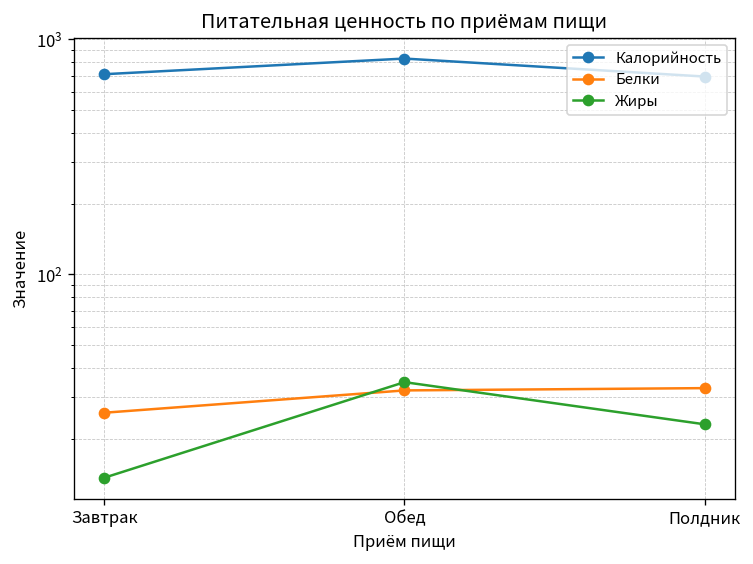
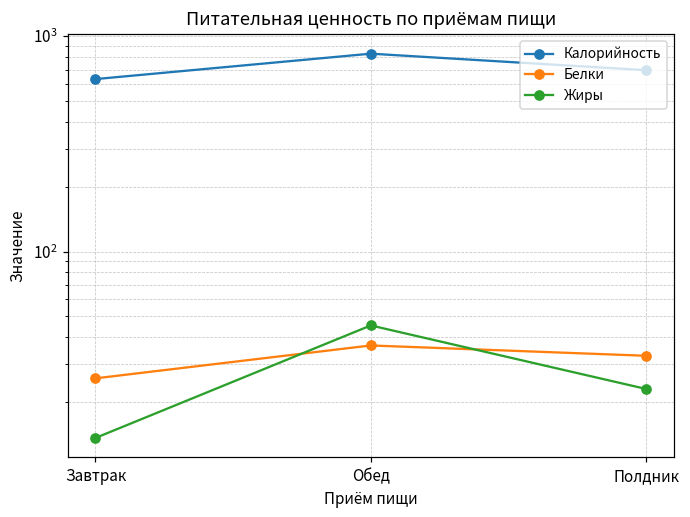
Калорийность, Завтрак: 710 -> 630
Белки, Обед: 32 -> 37
Жиры, Обед: 35 -> 45
